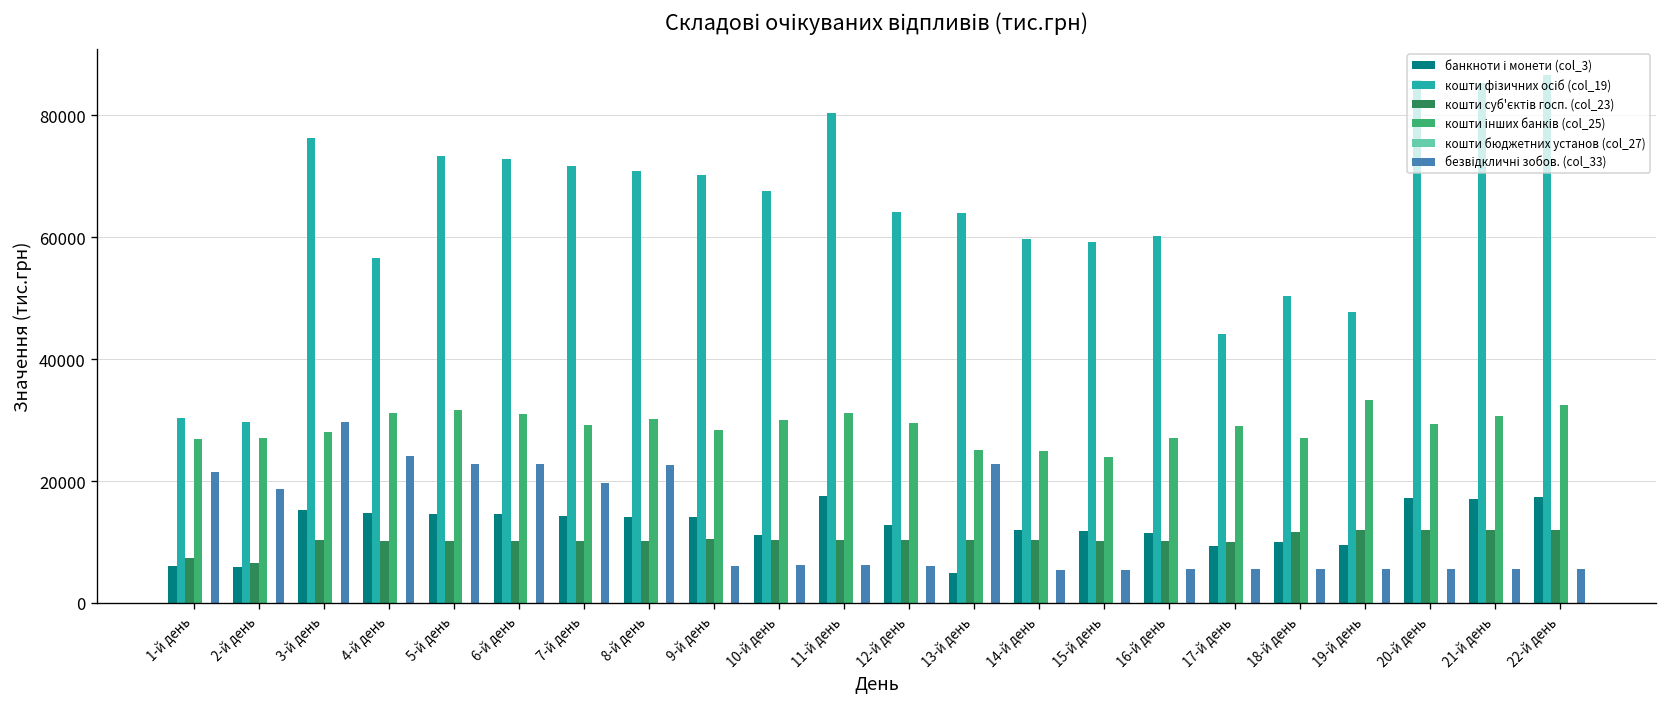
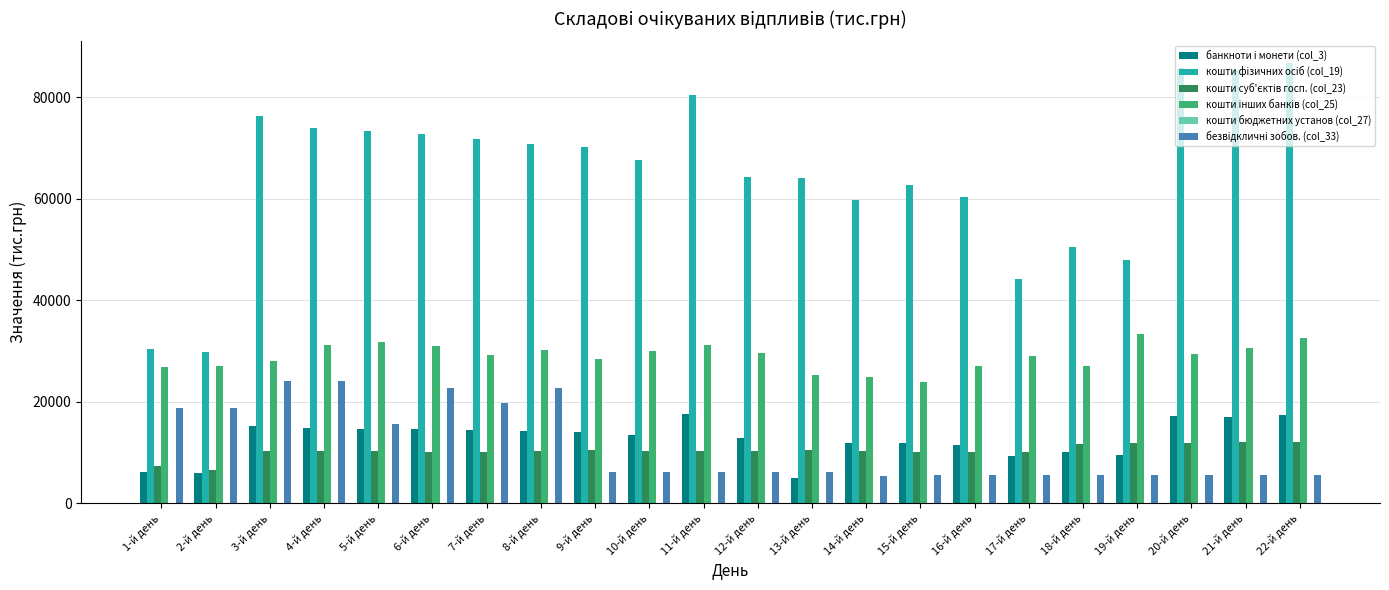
безвідкличні зобов. (col_33), 1-й день: 22000 -> 19000
безвідкличні зобов. (col_33), 3-й день: 30000 -> 24000
кошти фізичних осіб (col_19), 4-й день: 57000 -> 74000
безвідкличні зобов. (col_33), 5-й день: 23000 -> 16000
банкноти і монети (col_3), 10-й день: 11000 -> 14000
безвідкличні зобов. (col_33), 13-й день: 23000 -> 6000
кошти фізичних осіб (col_19), 15-й день: 59000 -> 63000
